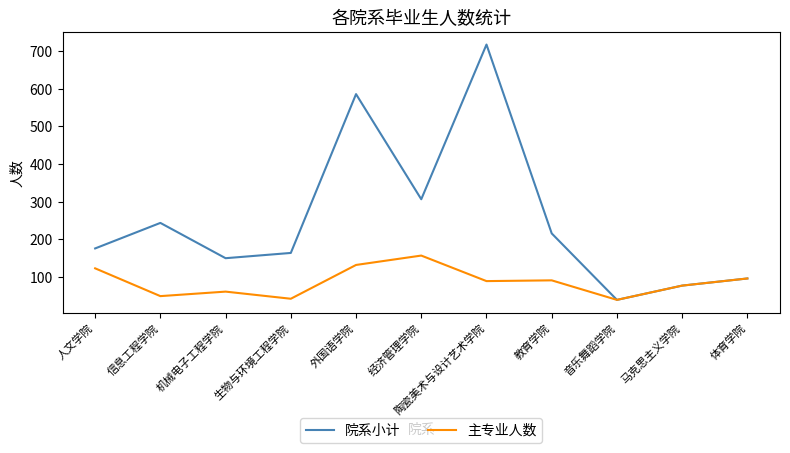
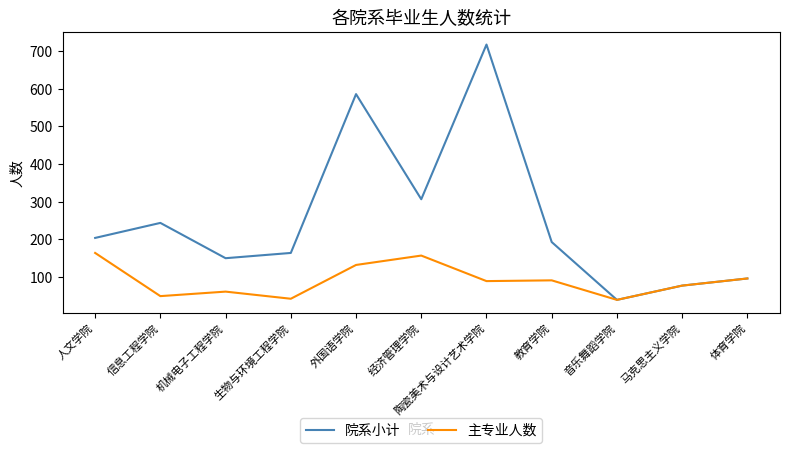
院系小计, 人文学院: 180 -> 200
主专业人数, 人文学院: 120 -> 160
院系小计, 教育学院: 220 -> 190
